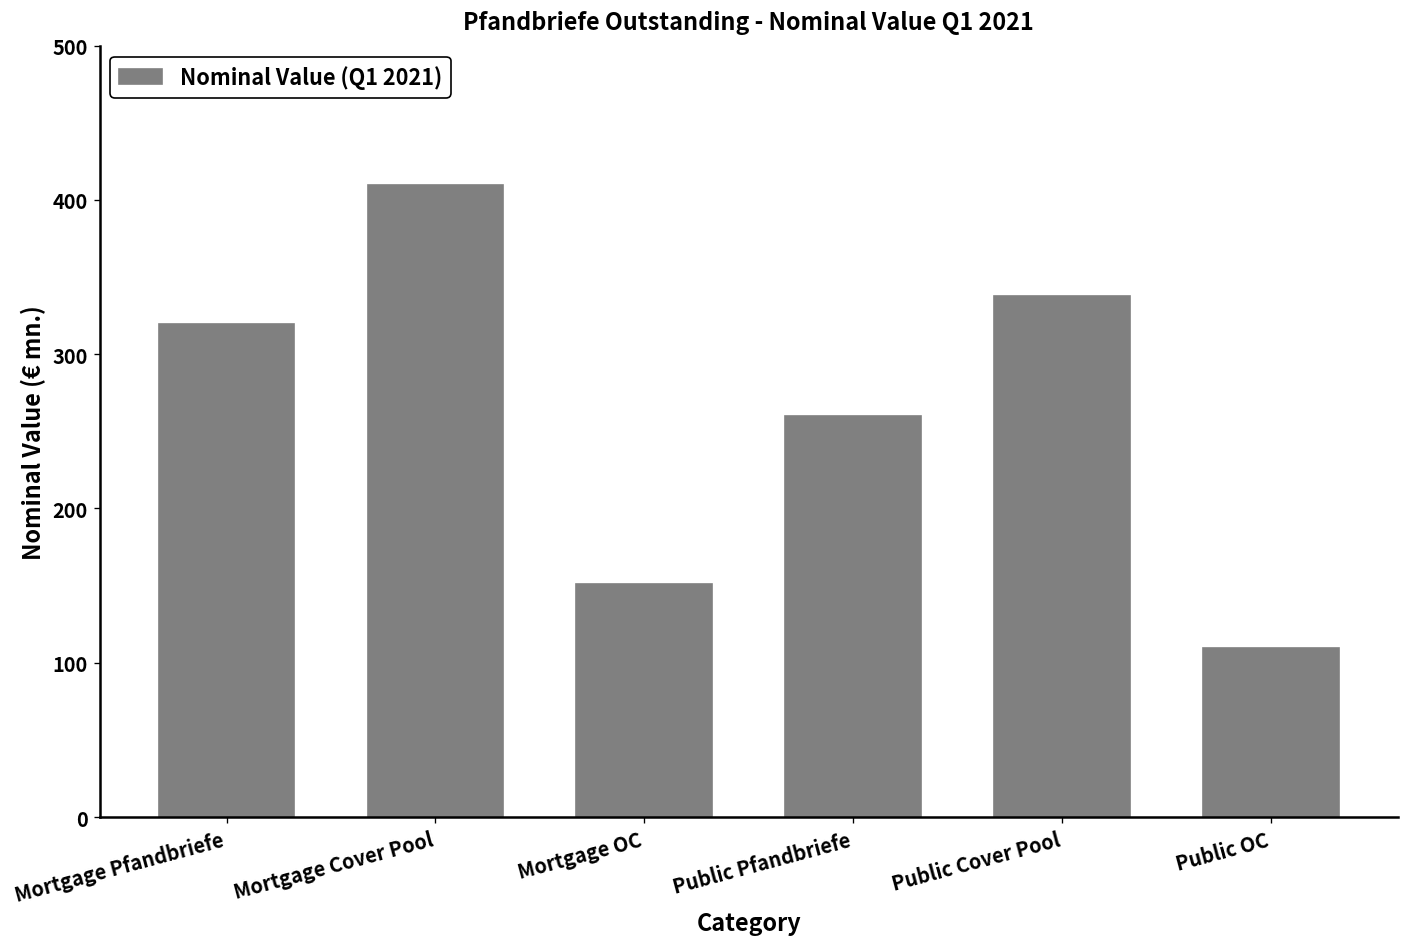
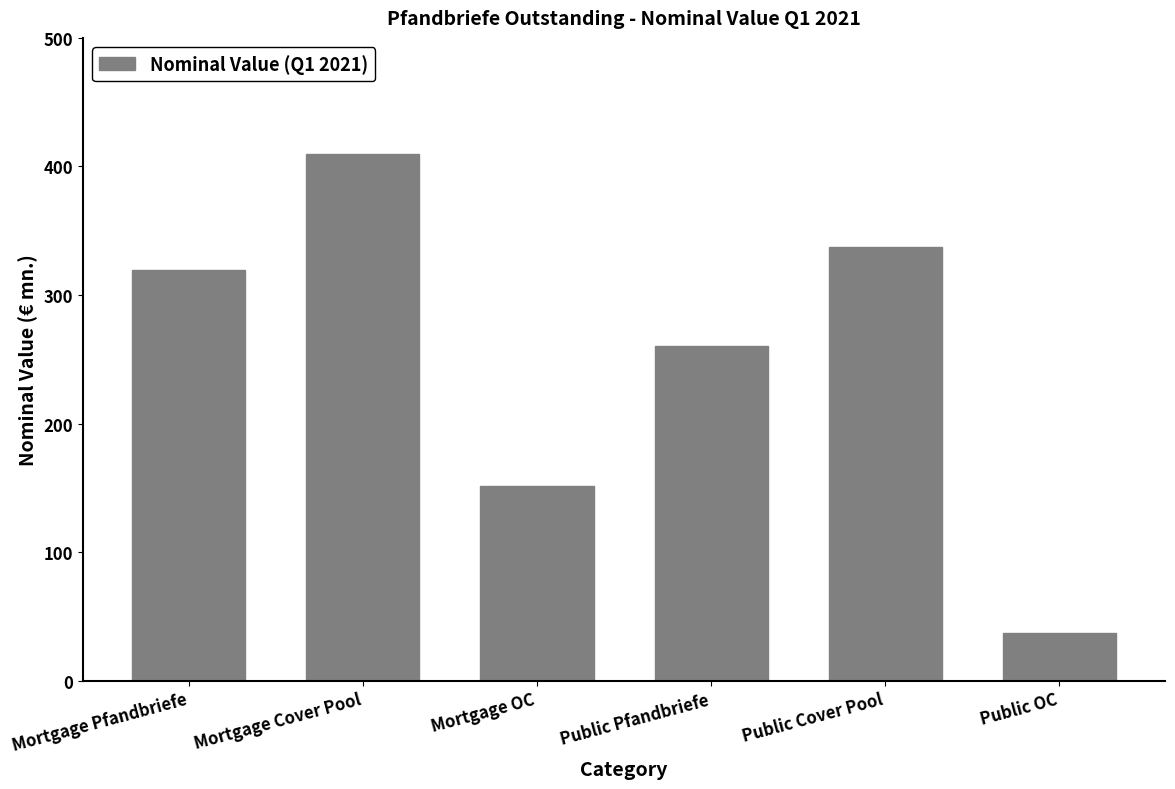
Public OC: 109 -> 37
